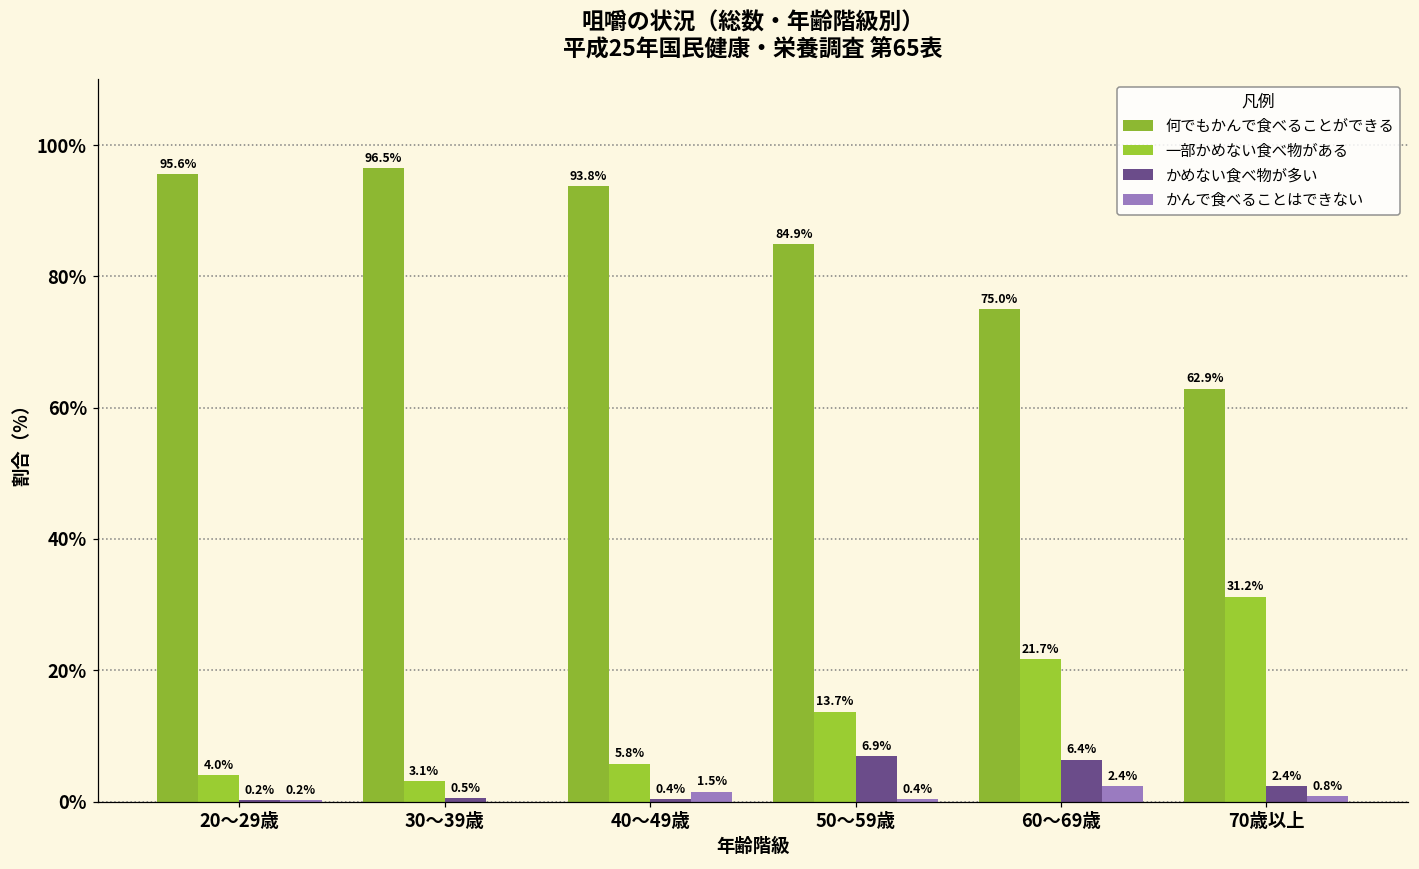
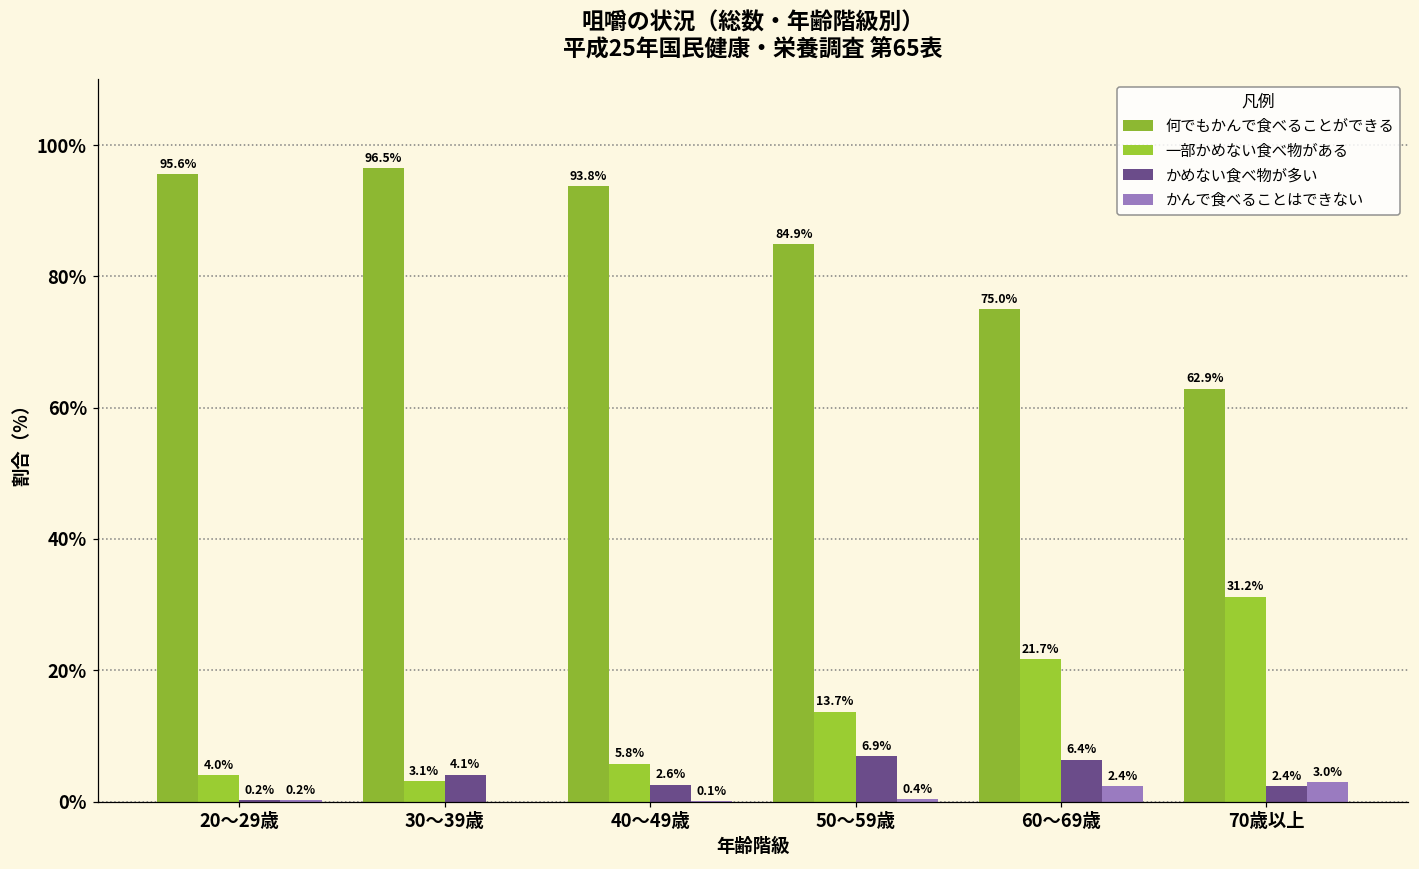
かめない食べ物が多い, 30～39歳: 0.5% -> 4.1%
かめない食べ物が多い, 40～49歳: 0.4% -> 2.6%
かんで食べることはできない, 40～49歳: 1.5% -> 0.1%
かんで食べることはできない, 70歳以上: 0.8% -> 3.0%
